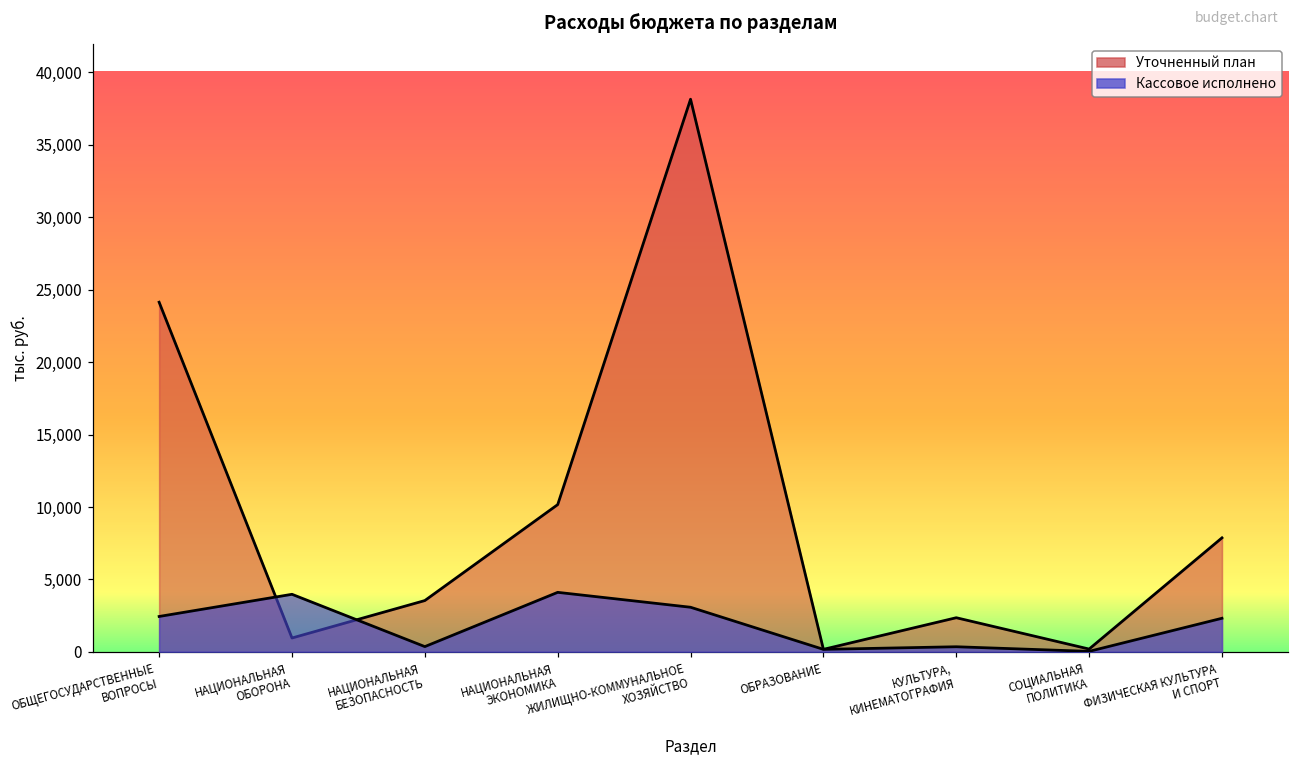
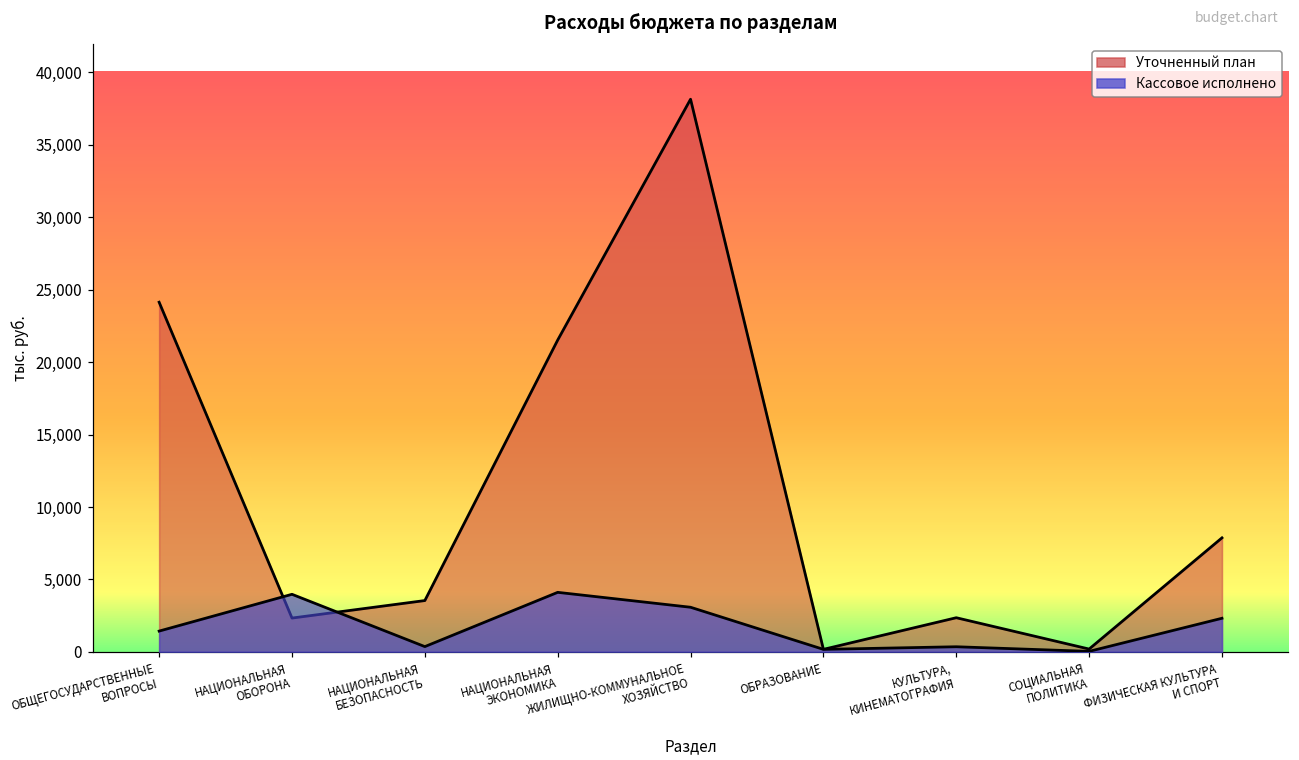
Кассовое исполнено, ОБЩЕГОСУДАРСТВЕННЫЕ ВОПРОСЫ: 2,400 -> 1,400
Уточненный план, НАЦИОНАЛЬНАЯ ОБОРОНА: 1,000 -> 2,300
Уточненный план, НАЦИОНАЛЬНАЯ ЭКОНОМИКА: 10,200 -> 21,500
